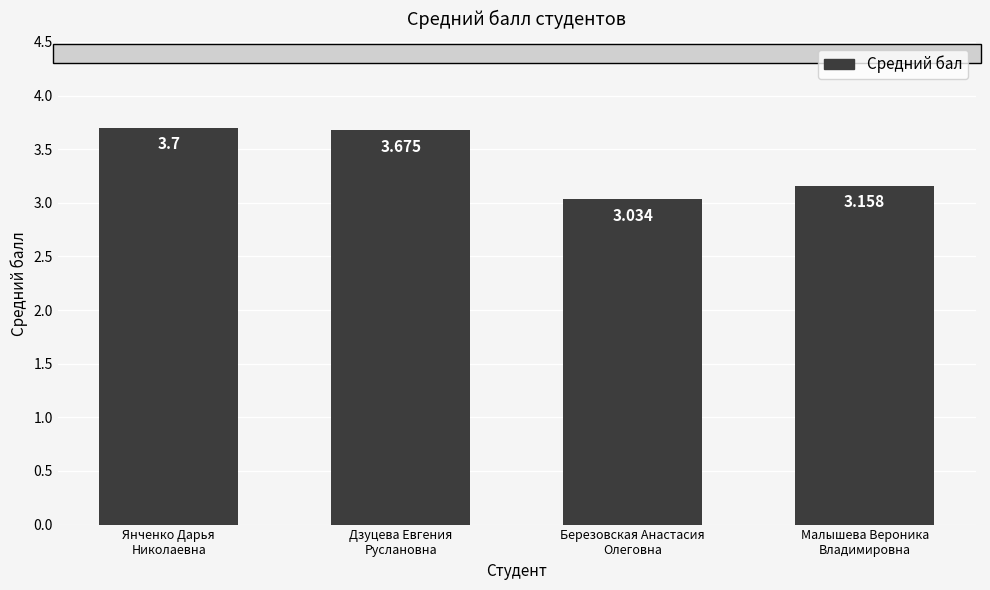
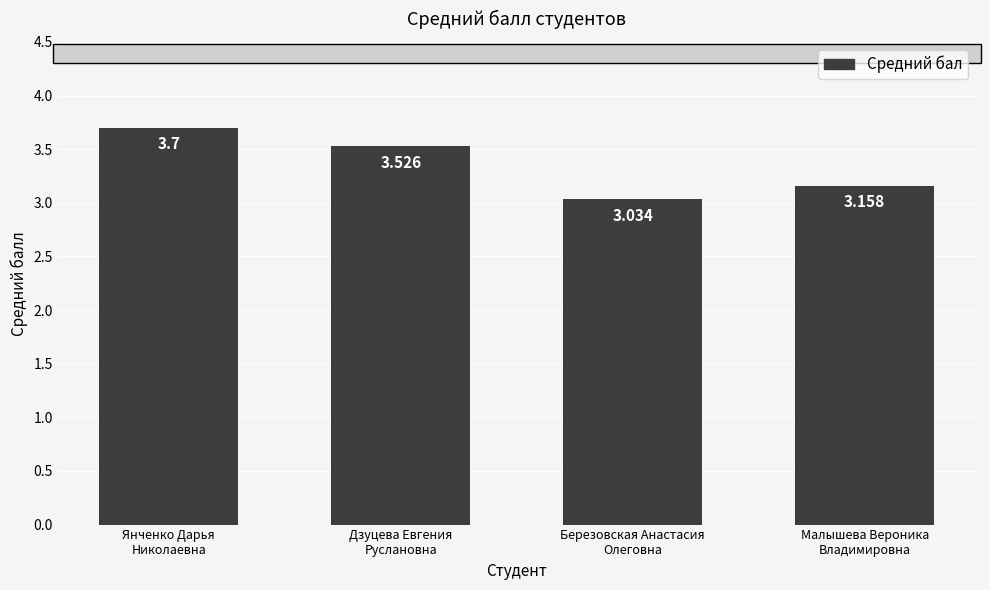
Дзуцева Евгения Руслановна: 3.675 -> 3.526
